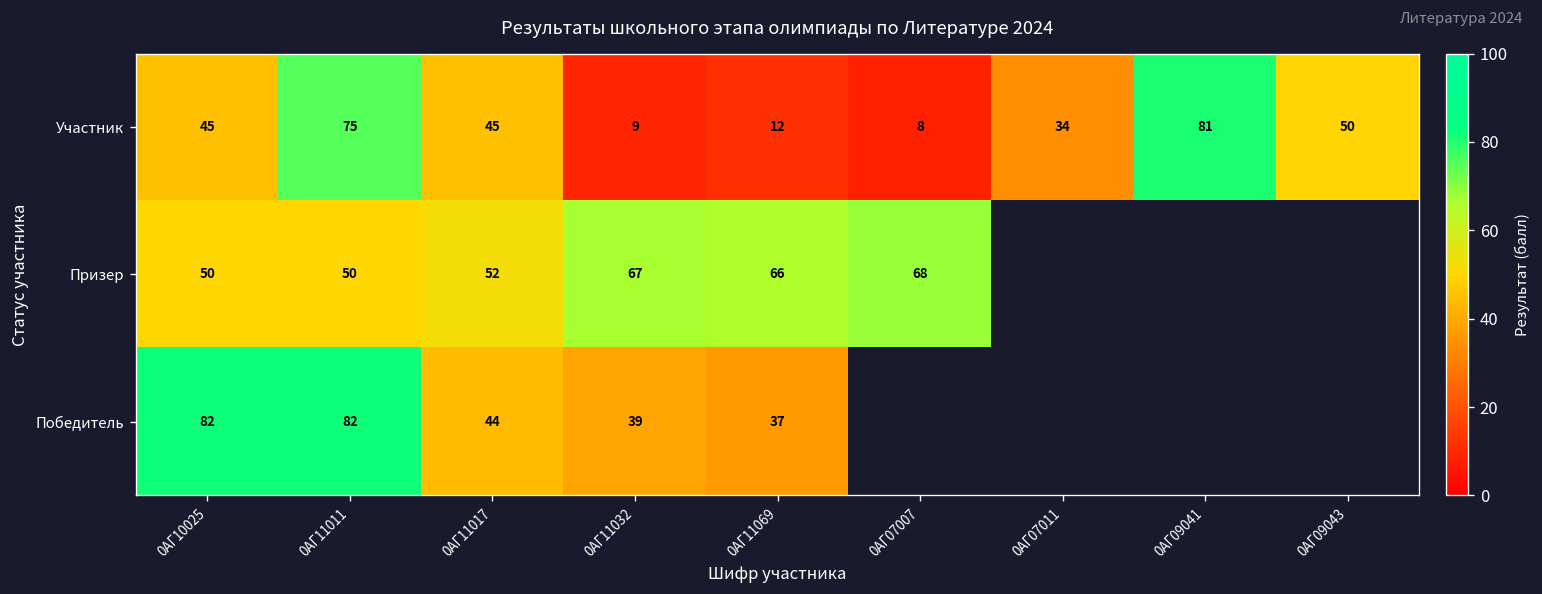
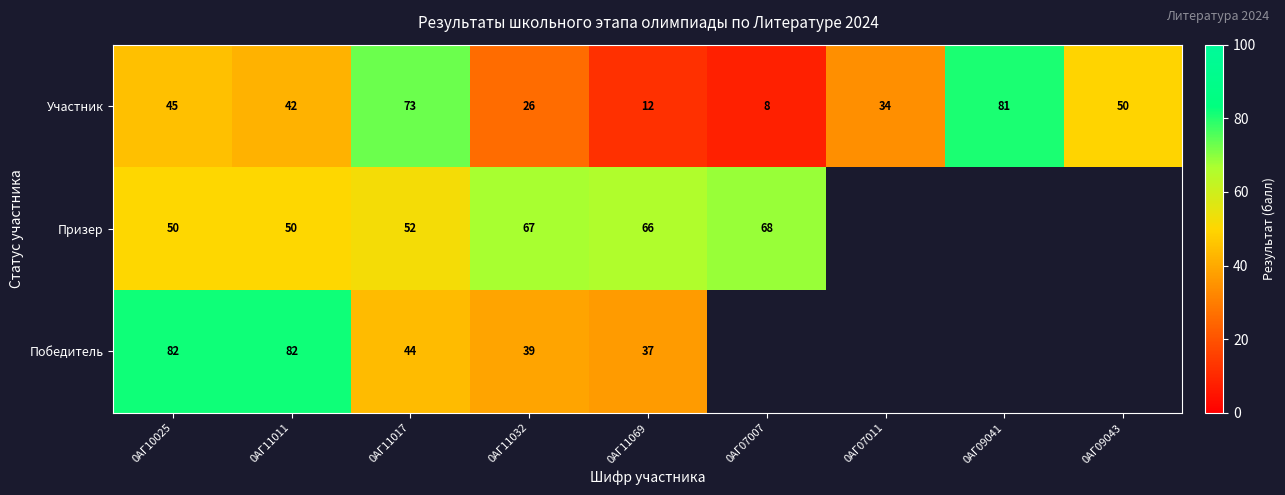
Участник, 0АГ11011: 75 -> 42
Участник, 0АГ11017: 45 -> 73
Участник, 0АГ11032: 9 -> 26
